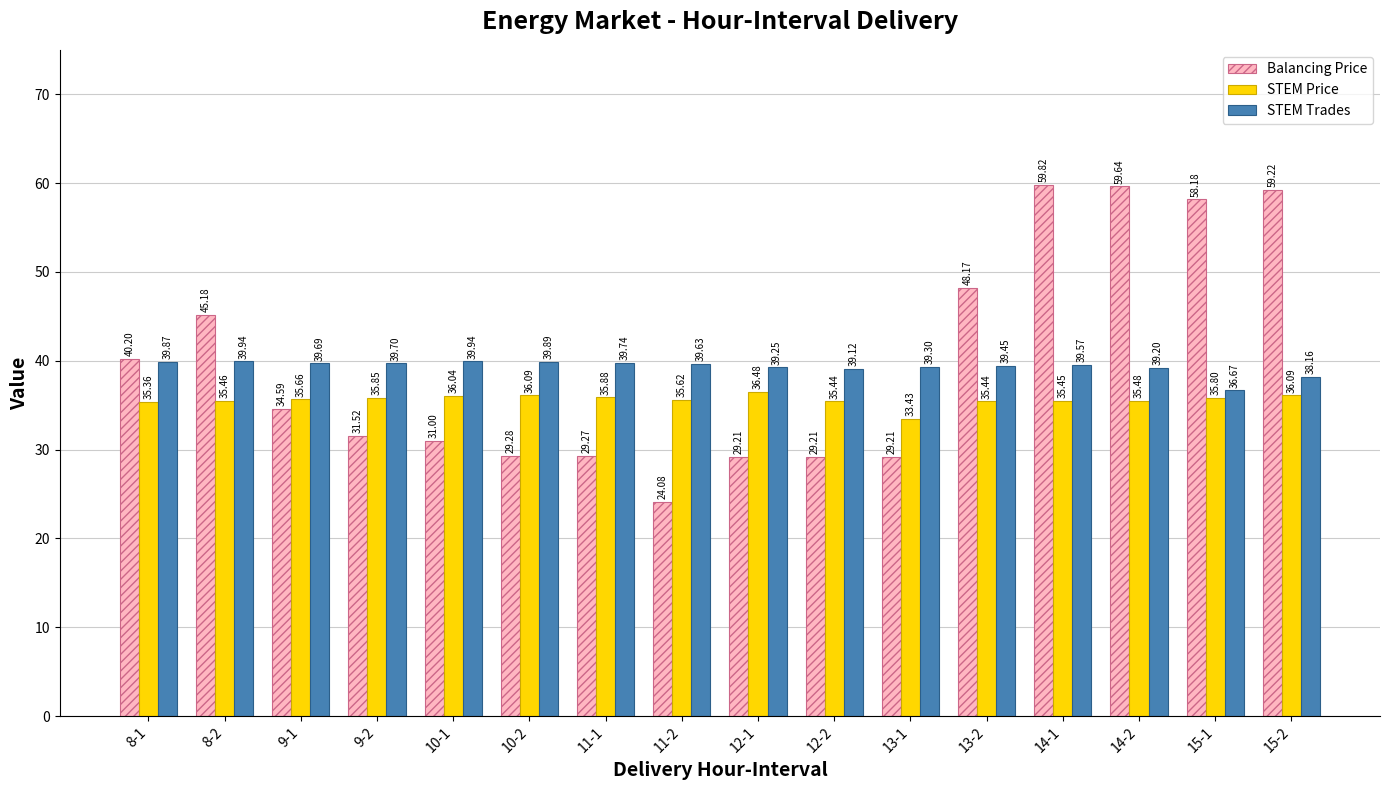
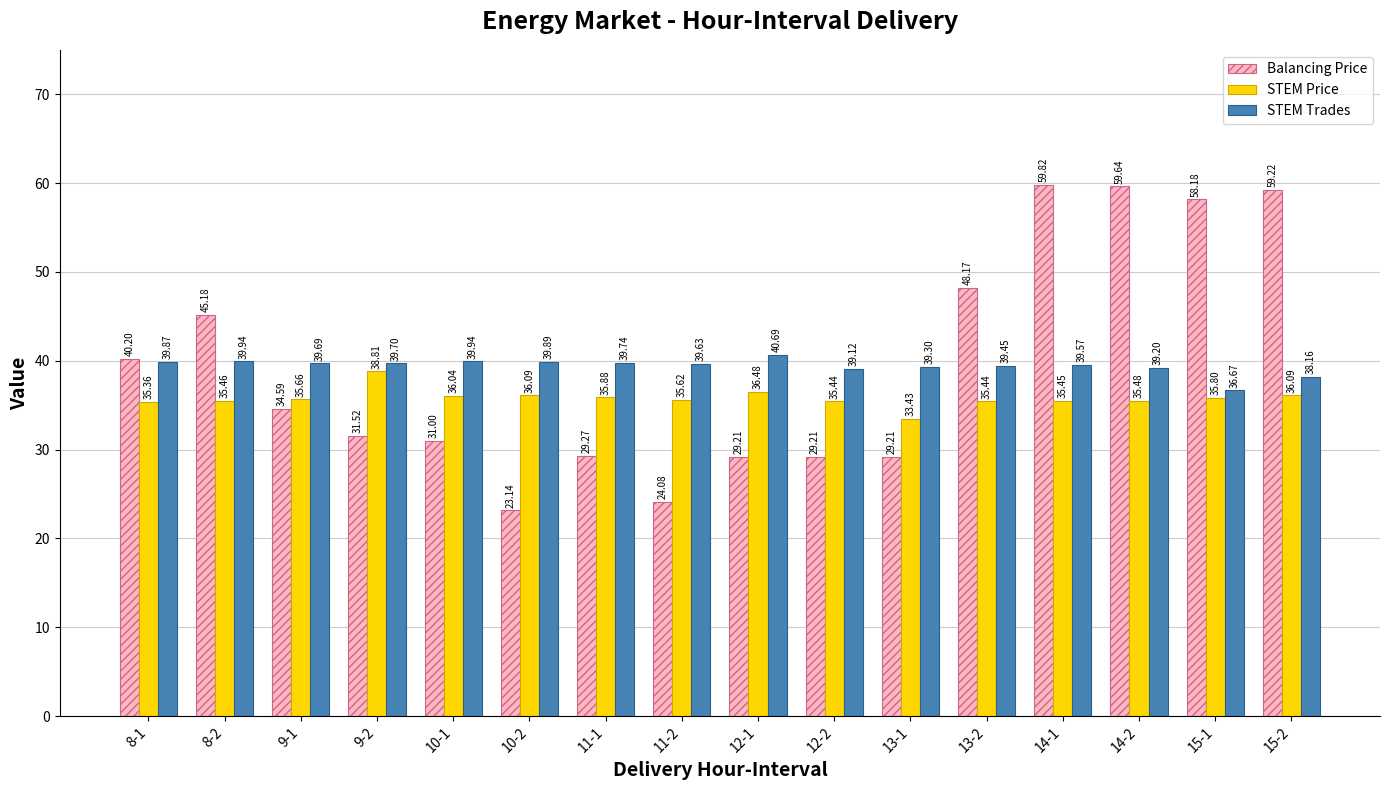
STEM Price, 9-2: 35.85 -> 38.81
Balancing Price, 10-2: 29.28 -> 23.14
STEM Trades, 12-1: 39.25 -> 40.69
